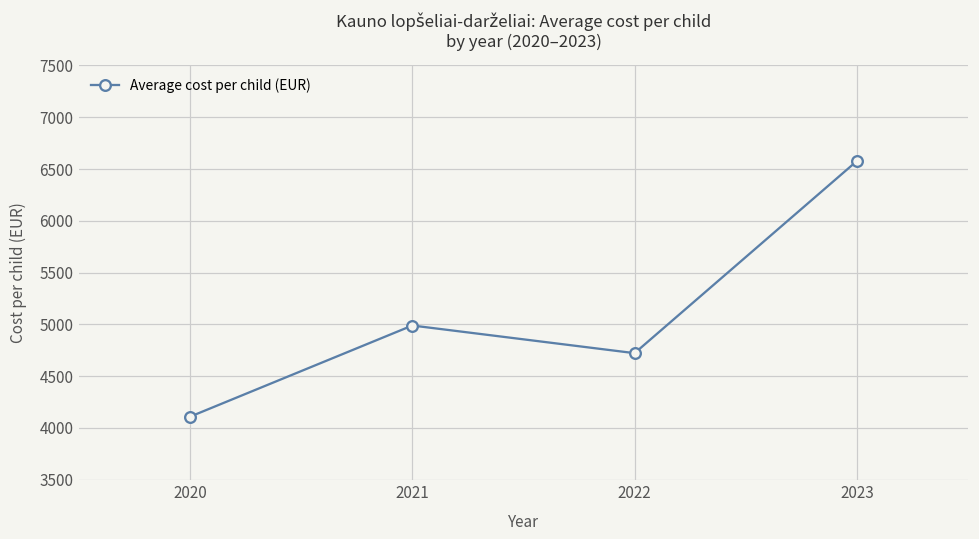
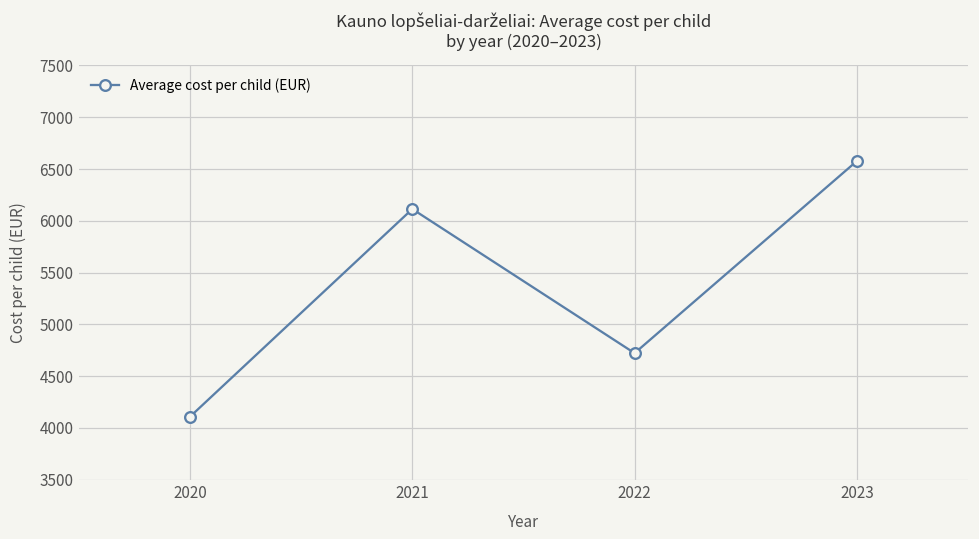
2021: 5000 -> 6100
